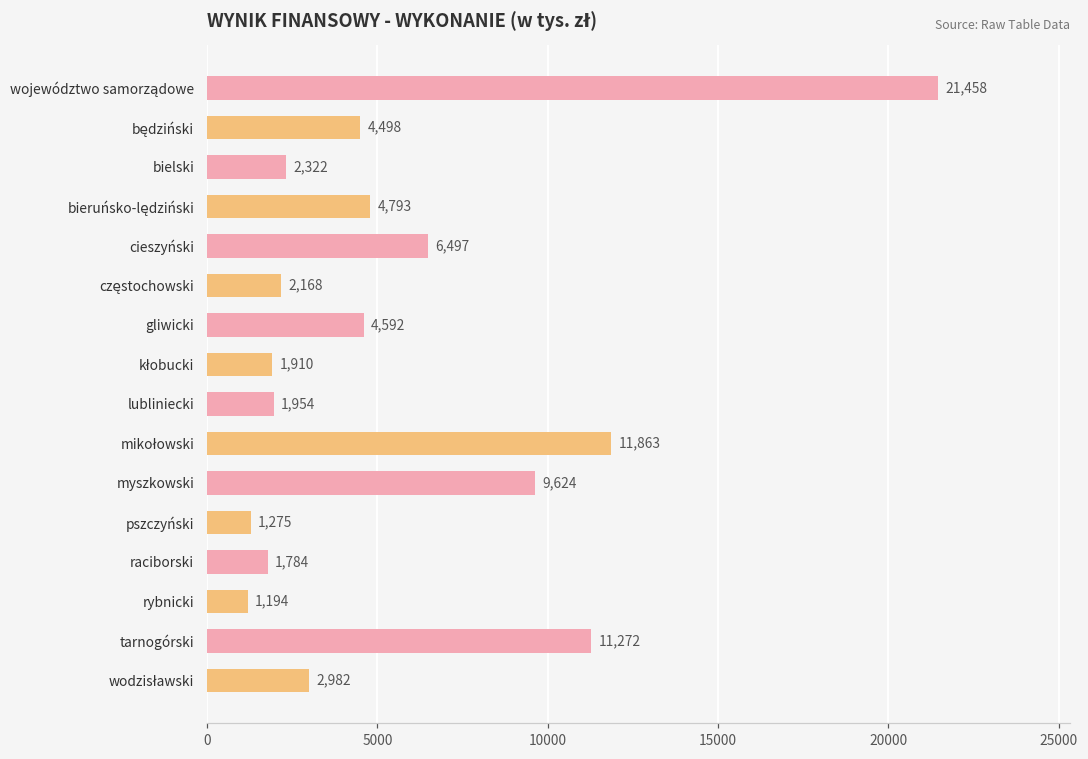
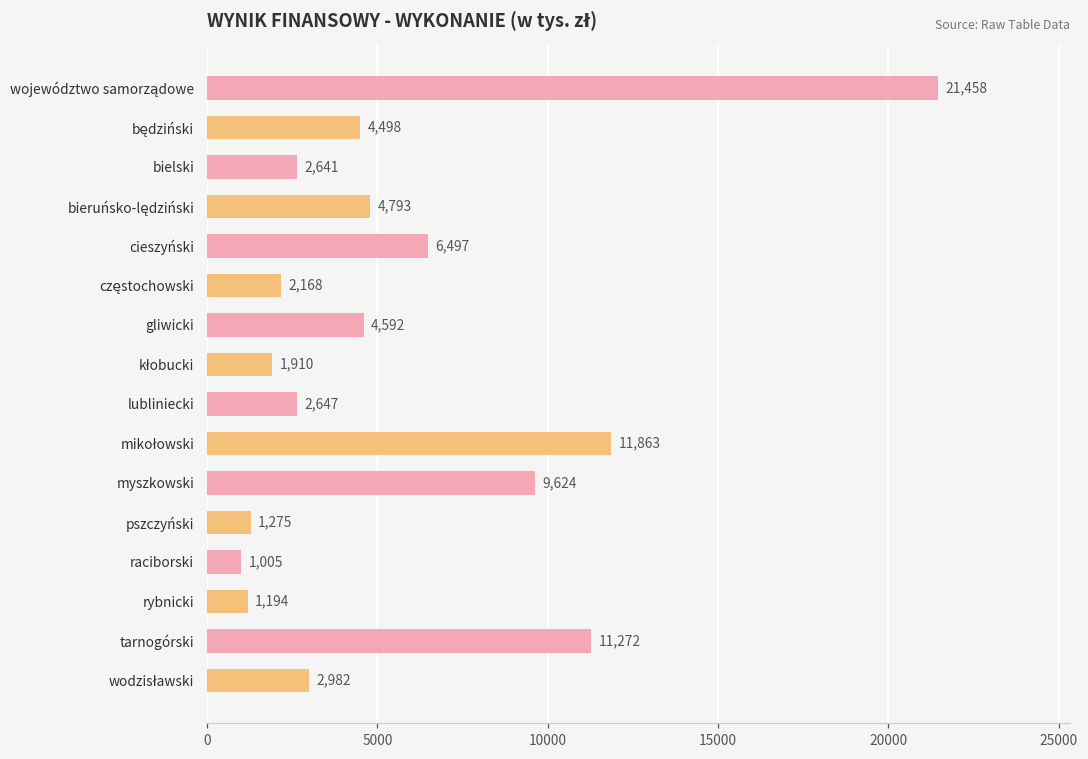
bielski: 2,322 -> 2,641
lubliniecki: 1,954 -> 2,647
raciborski: 1,784 -> 1,005
